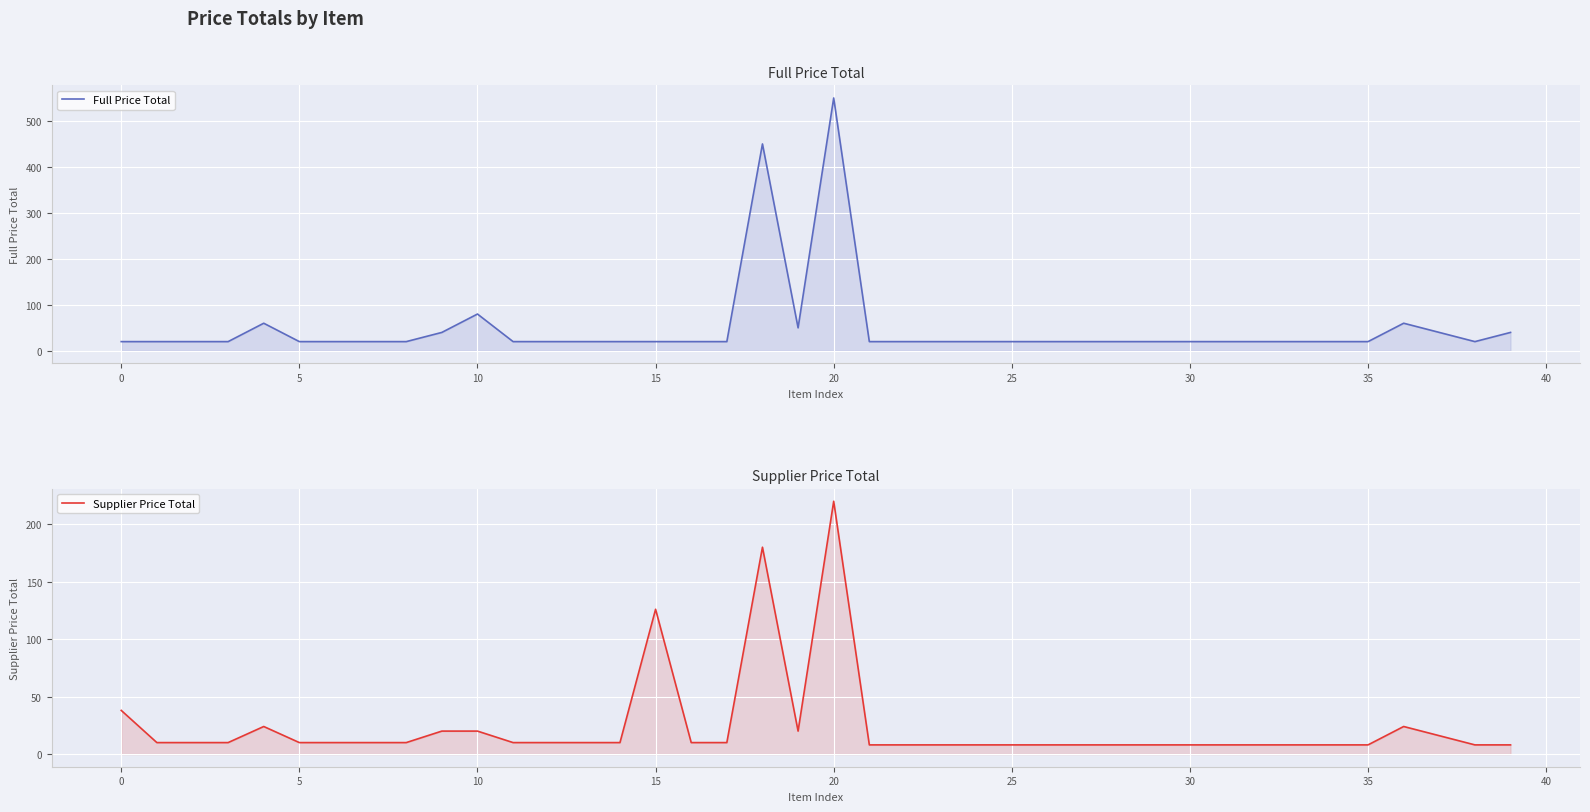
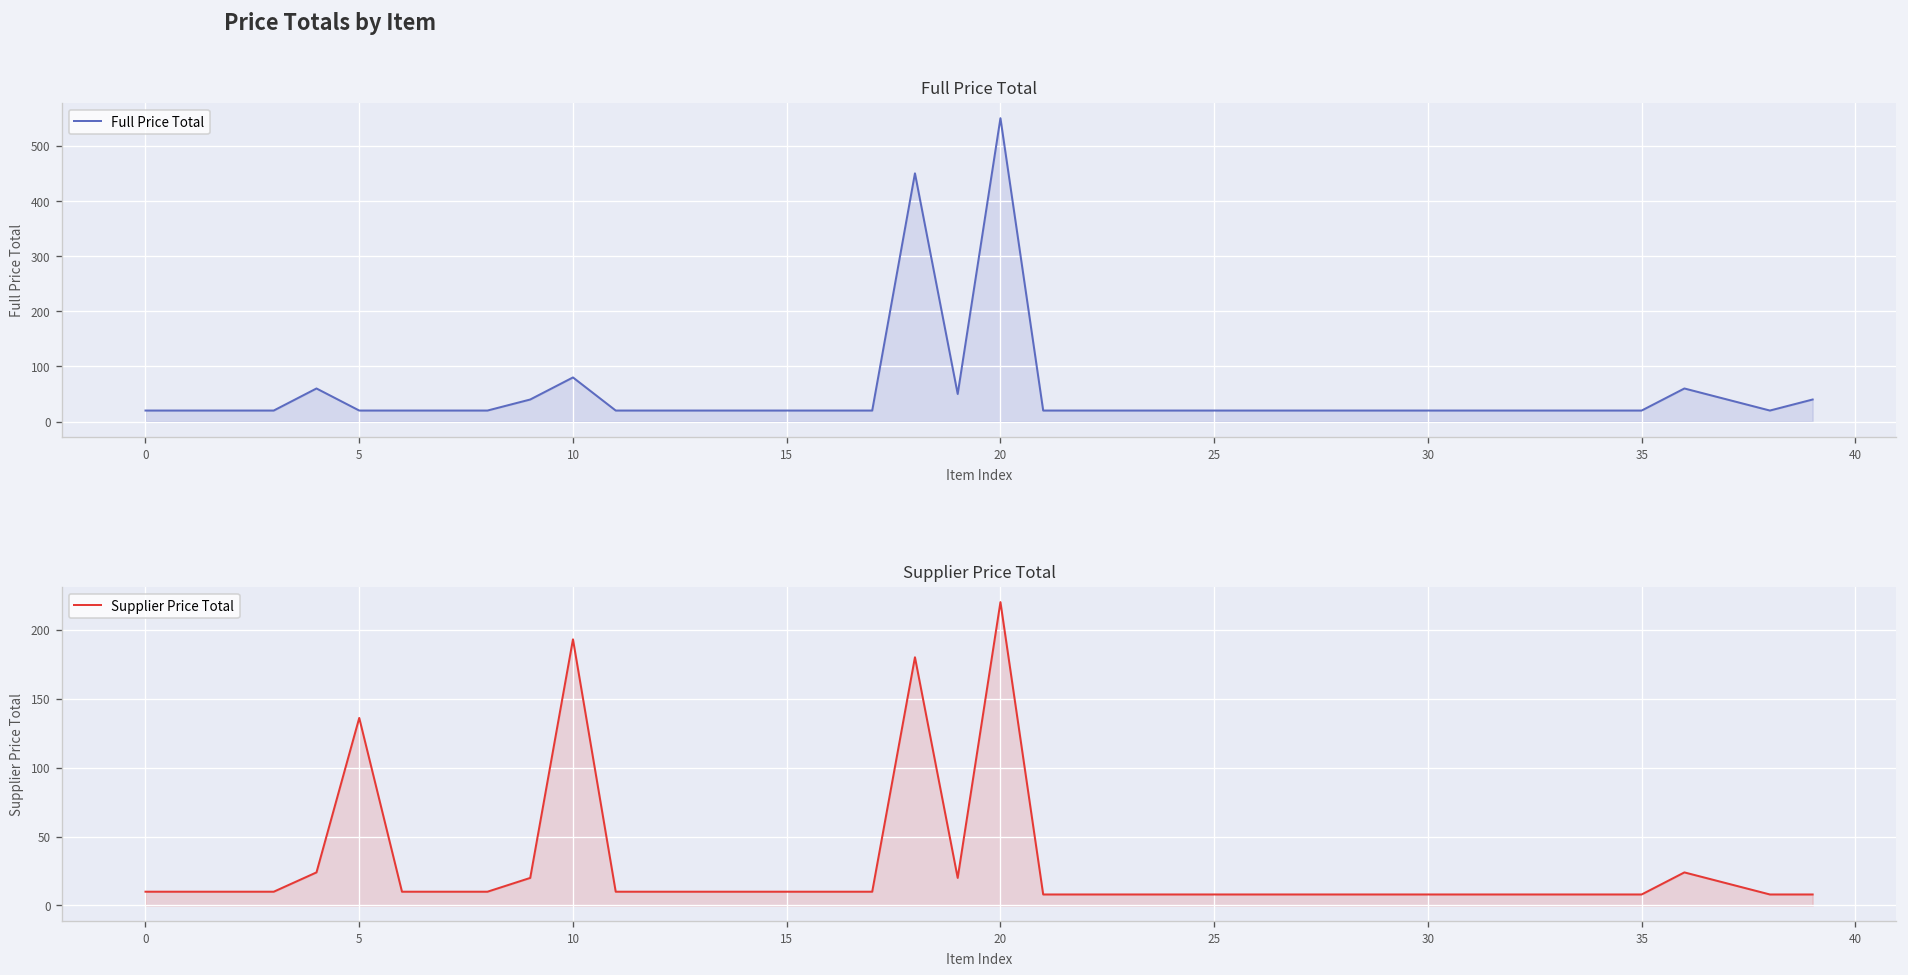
Supplier Price Total, 0: 38 -> 10
Supplier Price Total, 5: 10 -> 136
Supplier Price Total, 10: 20 -> 193
Supplier Price Total, 15: 126 -> 10
